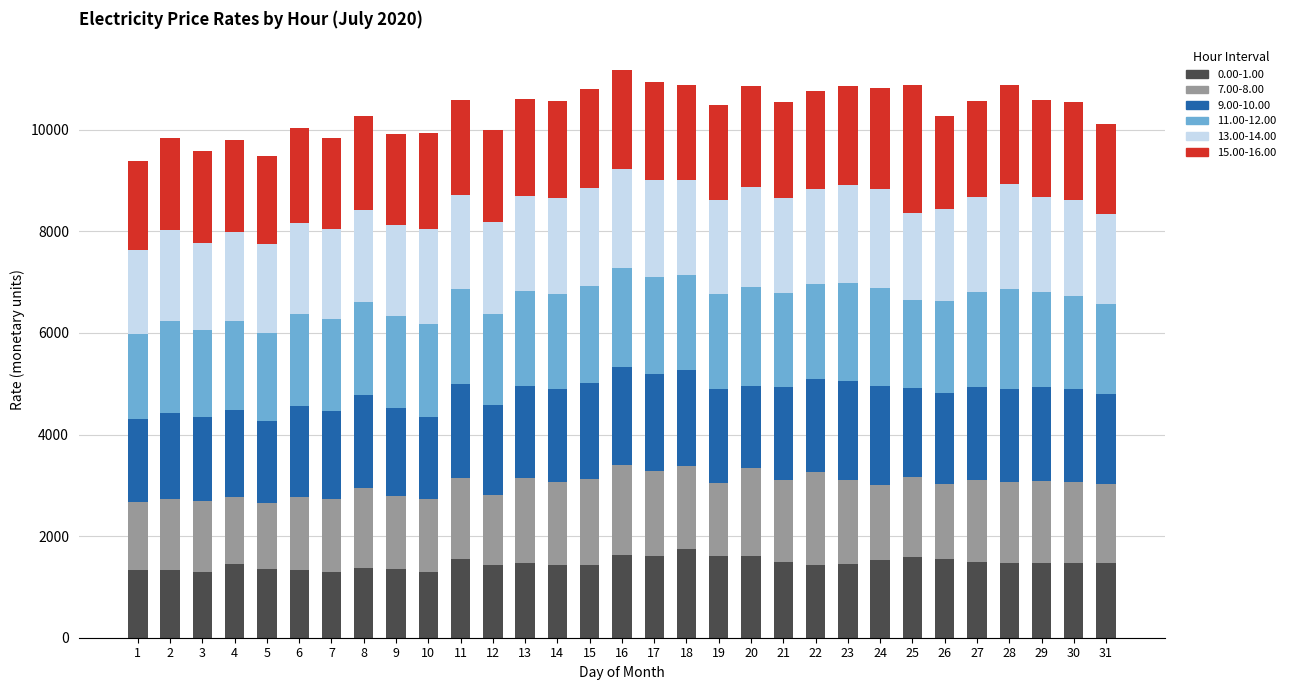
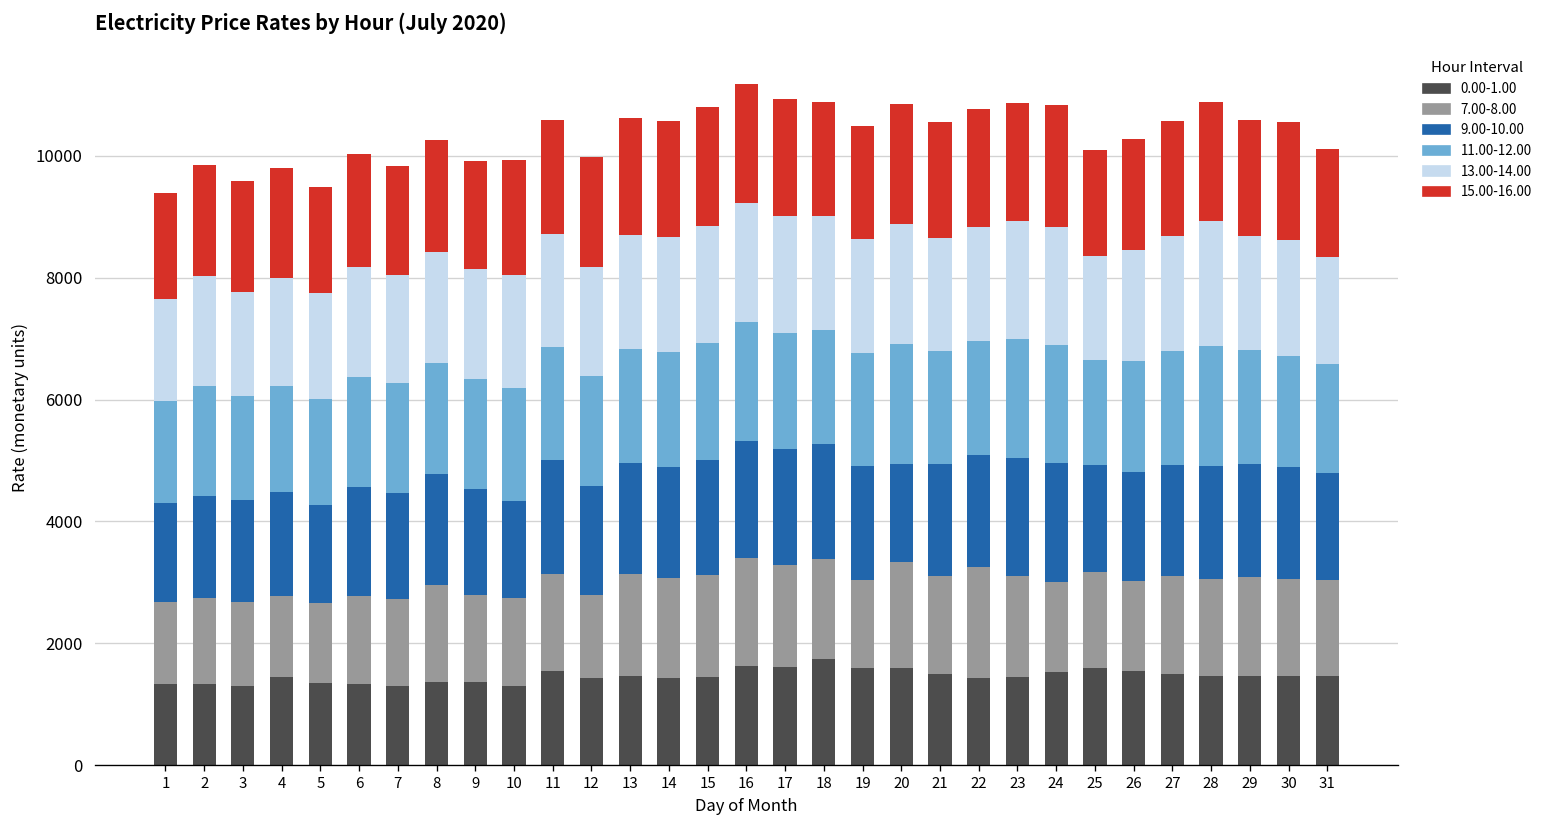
15.00-16.00, 25: 2500 -> 1700
